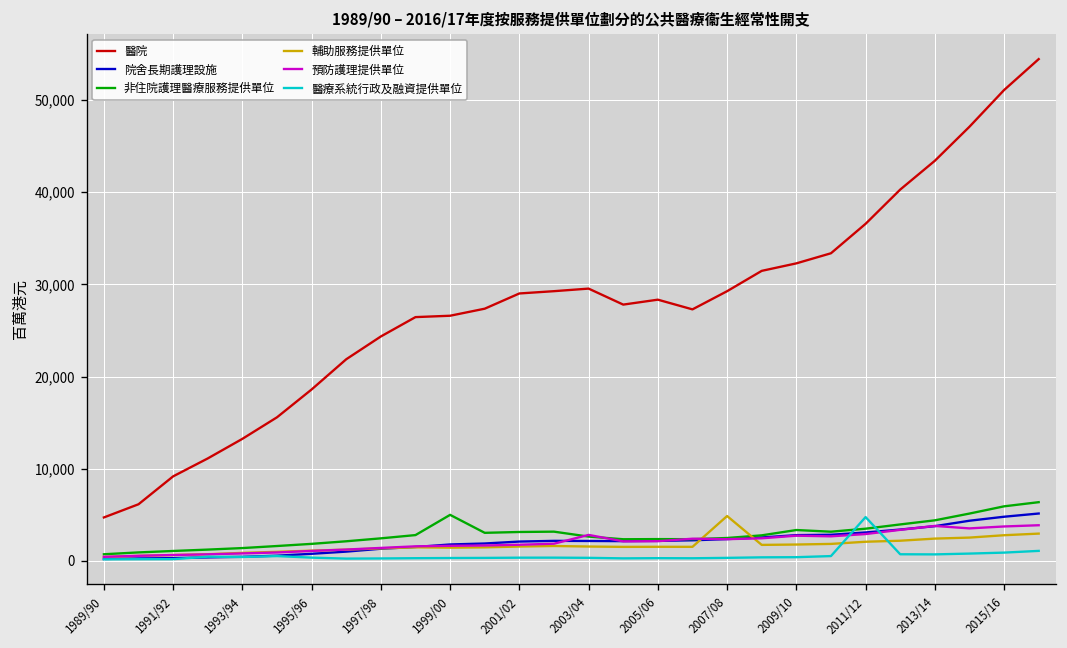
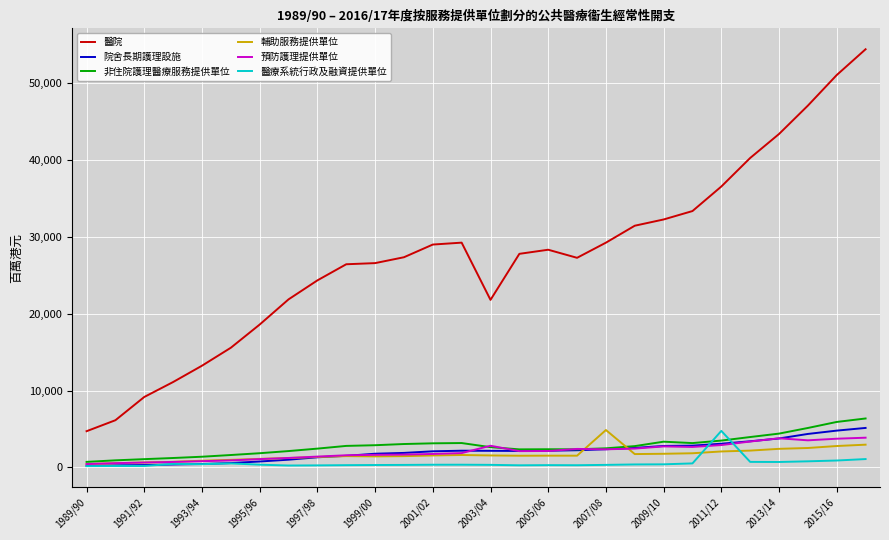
非住院護理醫療服務提供單位, 1999/00: 5,000 -> 3,000
醫院, 2003/04: 30,000 -> 22,000
